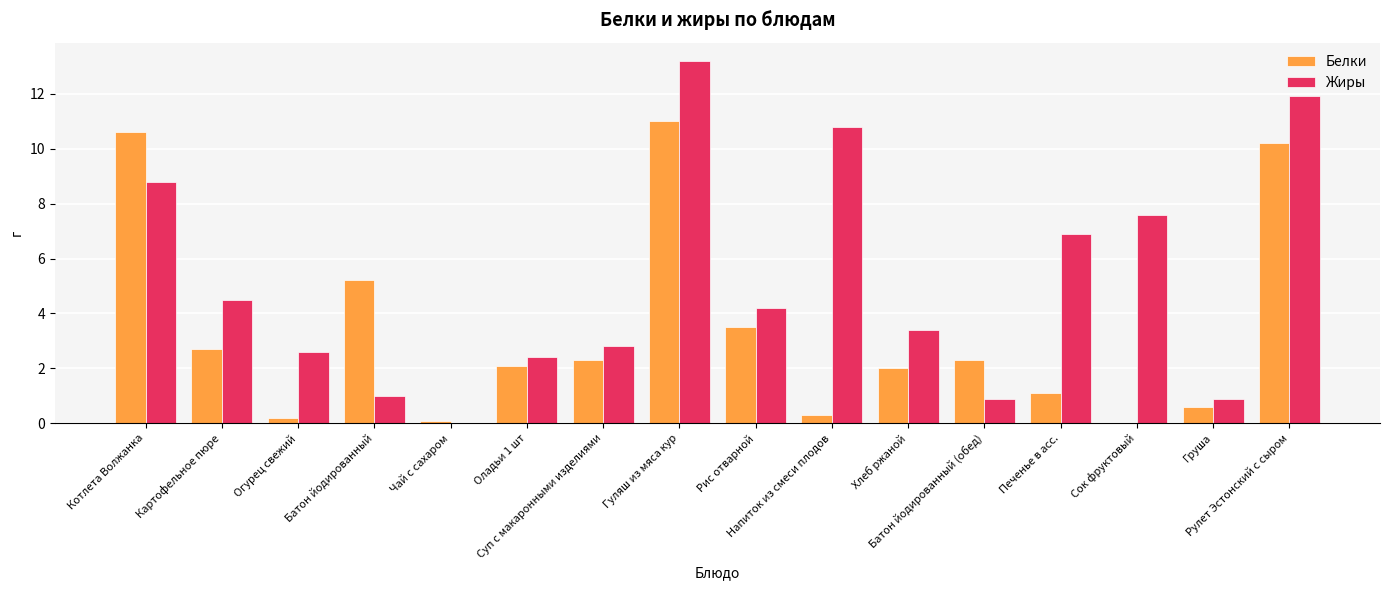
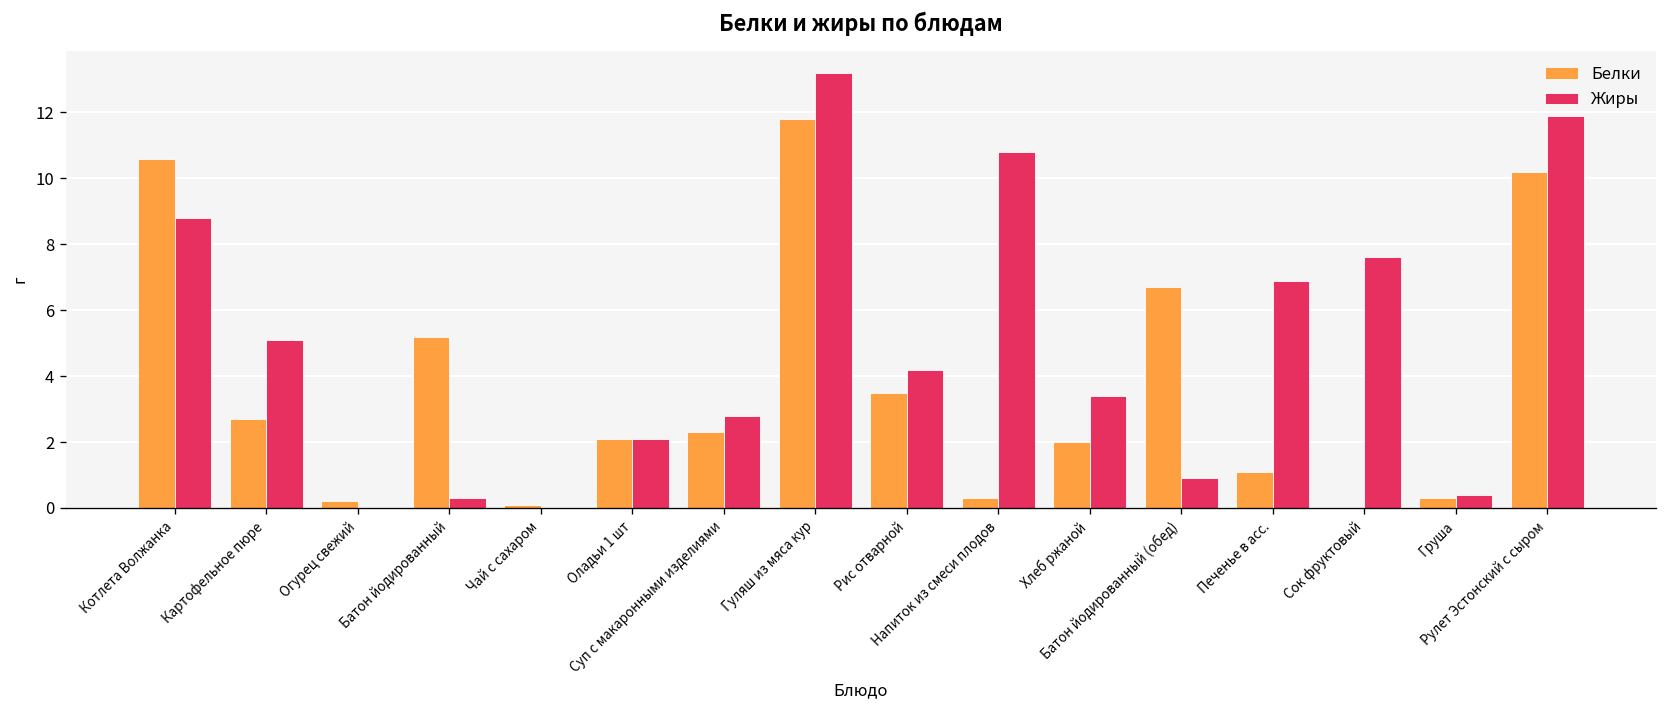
Жиры, Картофельное пюре: 4.5 -> 5.1
Жиры, Огурец свежий: 2.6 -> 0.0
Жиры, Батон йодированный: 1.0 -> 0.3
Жиры, Оладьи 1 шт: 2.4 -> 2.1
Белки, Гуляш из мяса кур: 11.0 -> 11.8
Белки, Батон йодированный (обед): 2.3 -> 6.7
Белки, Груша: 0.6 -> 0.3
Жиры, Груша: 0.9 -> 0.4
